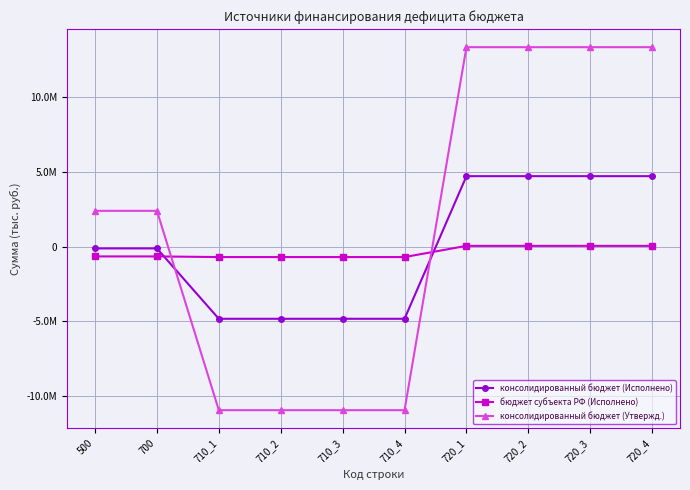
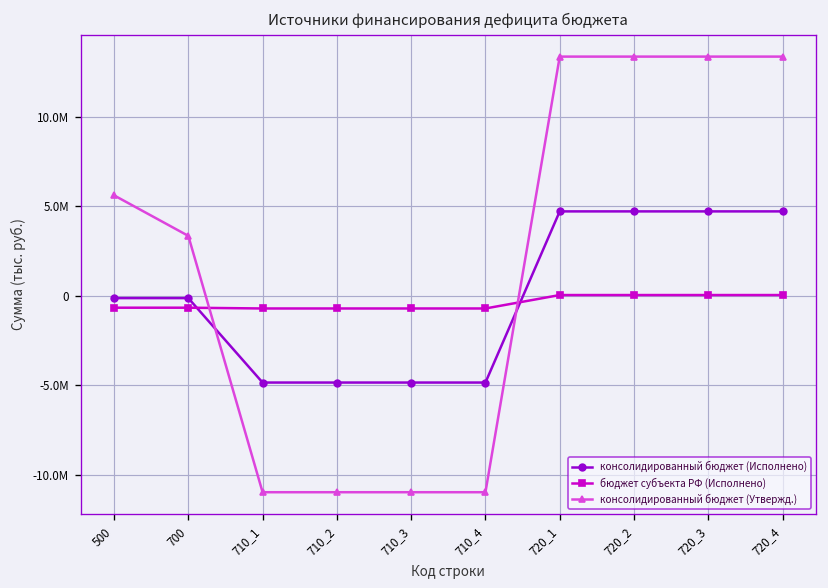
консолидированный бюджет (Утвержд.), 500: 2400000 -> 5600000
консолидированный бюджет (Утвержд.), 700: 2400000 -> 3400000
